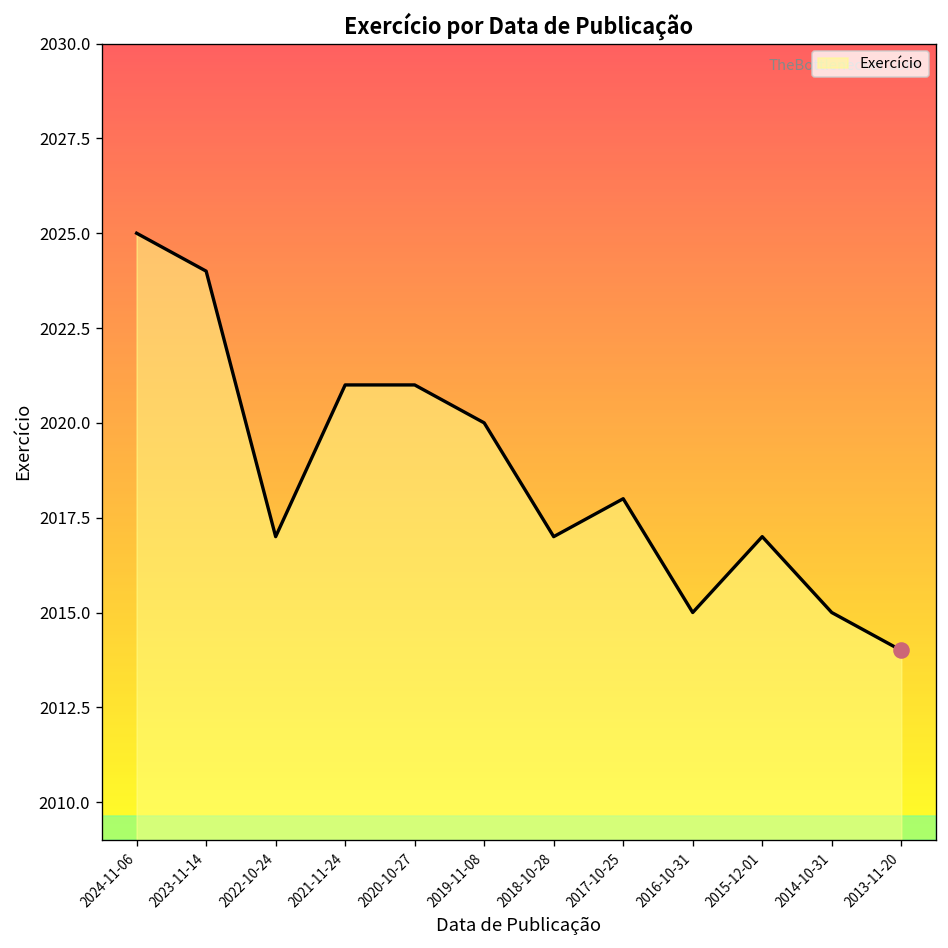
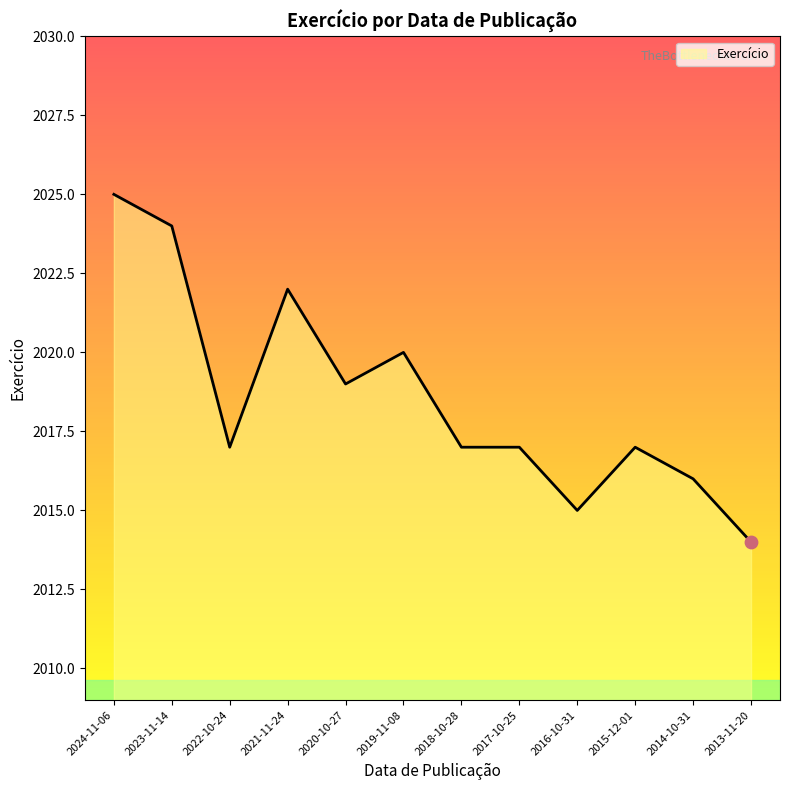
Exercício, 2021-11-24: 2021 -> 2022
Exercício, 2020-10-27: 2021 -> 2019
Exercício, 2017-10-25: 2018 -> 2017
Exercício, 2014-10-31: 2015 -> 2016
